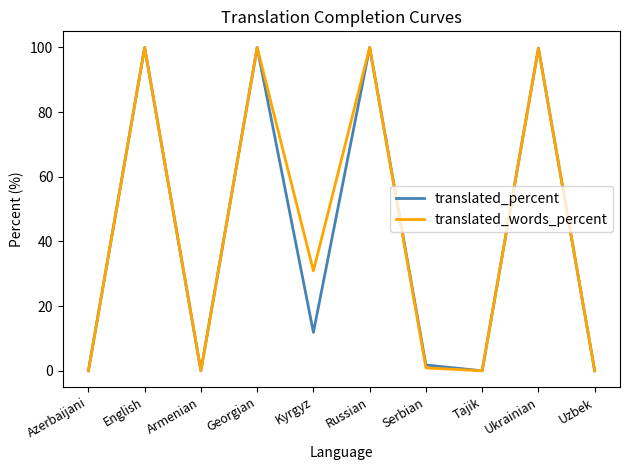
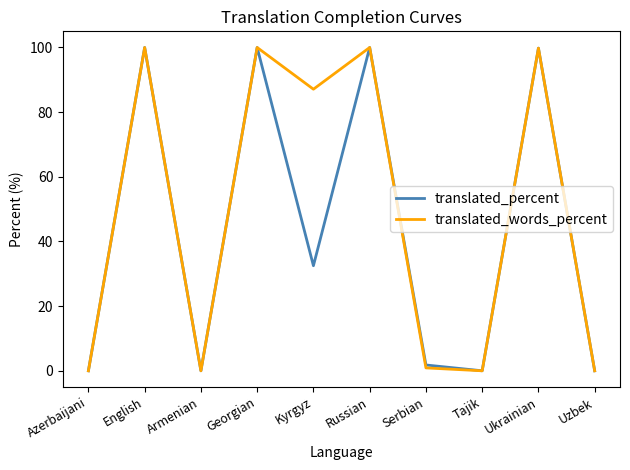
translated_percent, Kyrgyz: 12 -> 33
translated_words_percent, Kyrgyz: 31 -> 87
